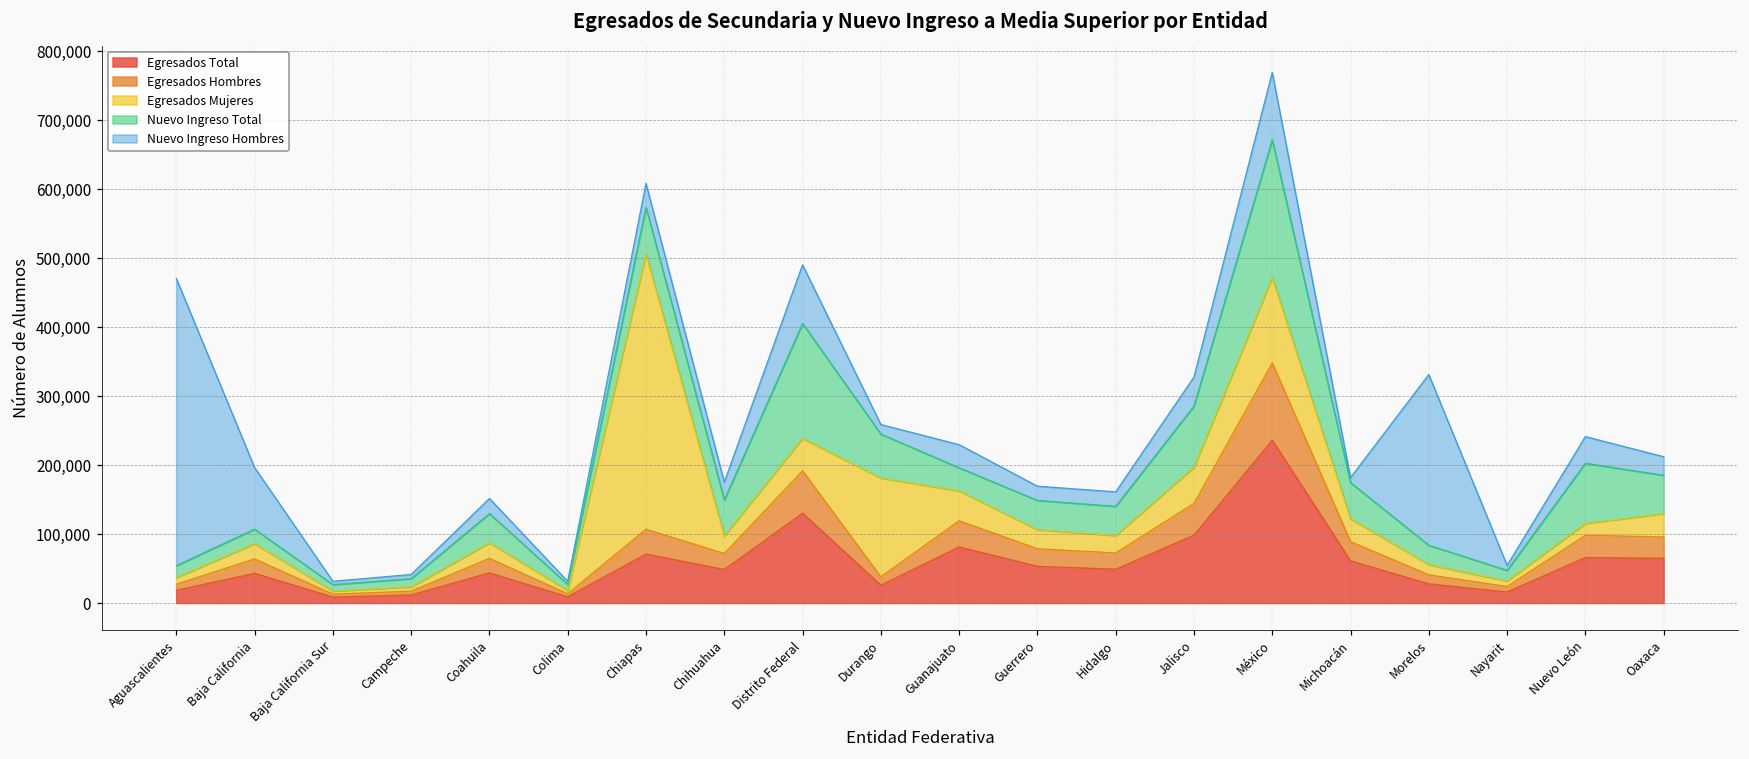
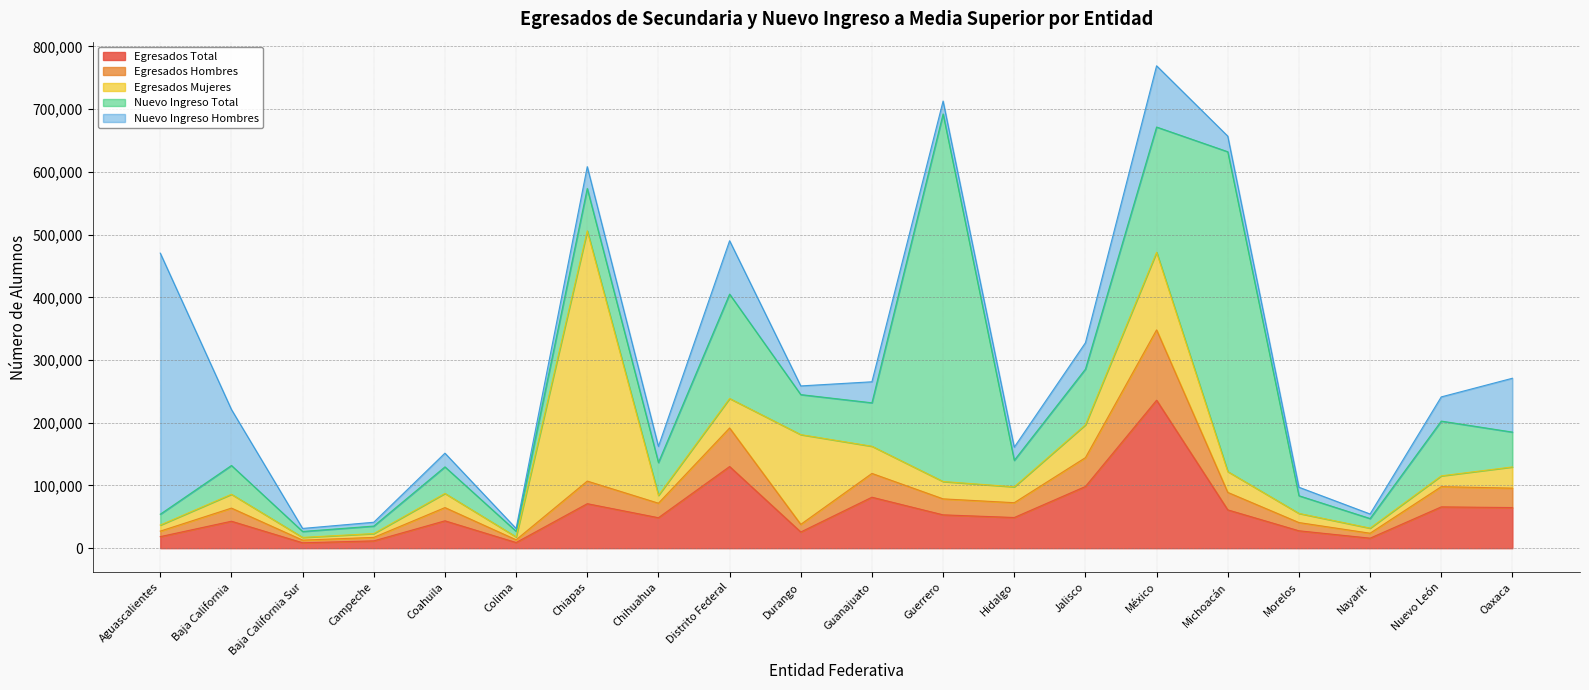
Nuevo Ingreso Total, Baja California: 20,000 -> 50,000
Egresados Mujeres, Chihuahua: 30,000 -> 10,000
Nuevo Ingreso Total, Guanajuato: 30,000 -> 70,000
Nuevo Ingreso Total, Guerrero: 40,000 -> 590,000
Nuevo Ingreso Total, Michoacán: 50,000 -> 510,000
Nuevo Ingreso Hombres, Michoacán: 10,000 -> 20,000
Nuevo Ingreso Hombres, Morelos: 250,000 -> 10,000
Nuevo Ingreso Hombres, Oaxaca: 30,000 -> 90,000
